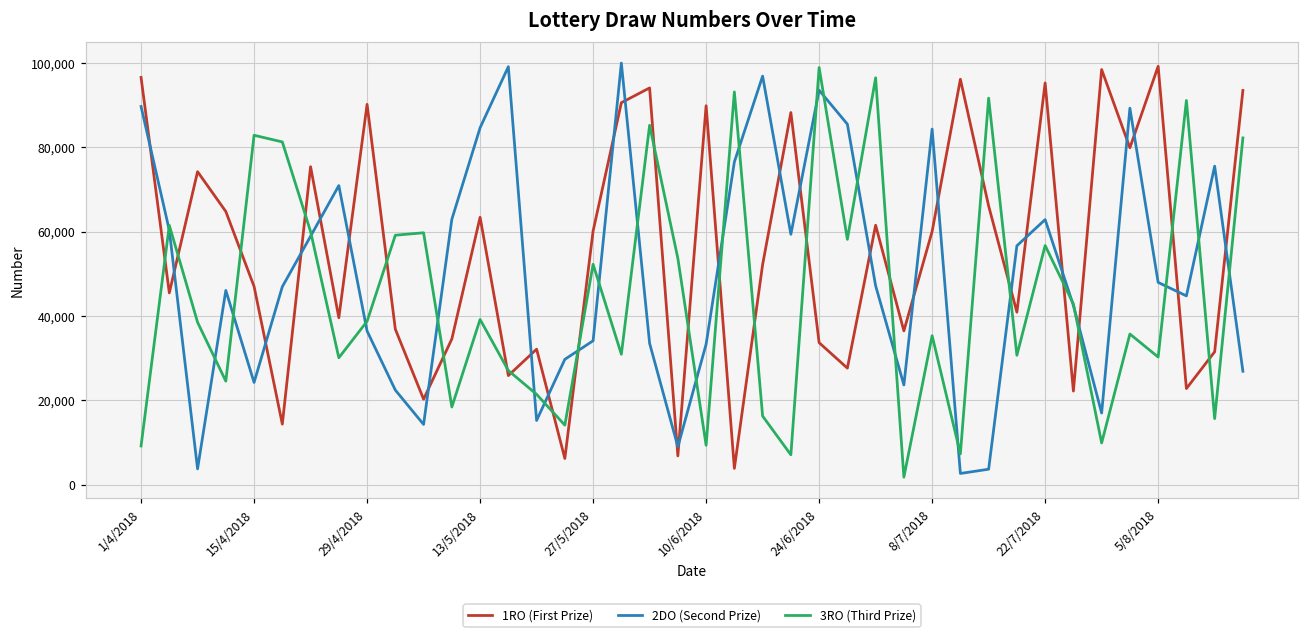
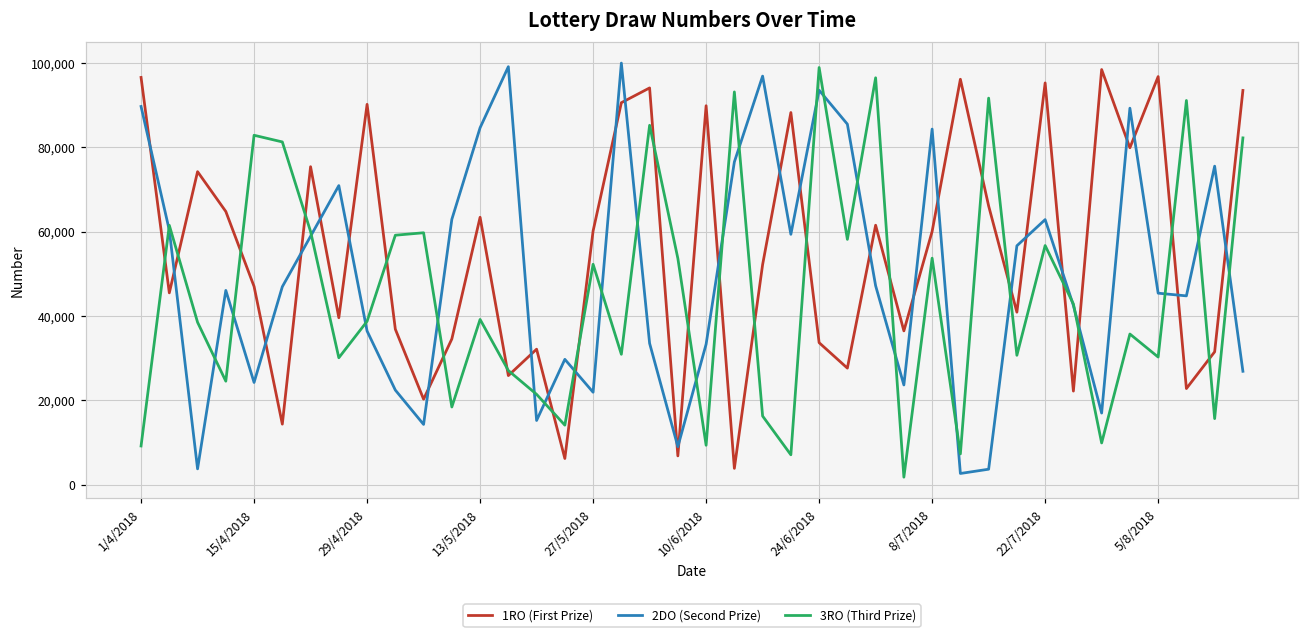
2DO (Second Prize), 27/5/2018: 34,000 -> 22,000
3RO (Third Prize), 8/7/2018: 35,000 -> 54,000
1RO (First Prize), 5/8/2018: 99,000 -> 97,000
2DO (Second Prize), 5/8/2018: 48,000 -> 45,000
